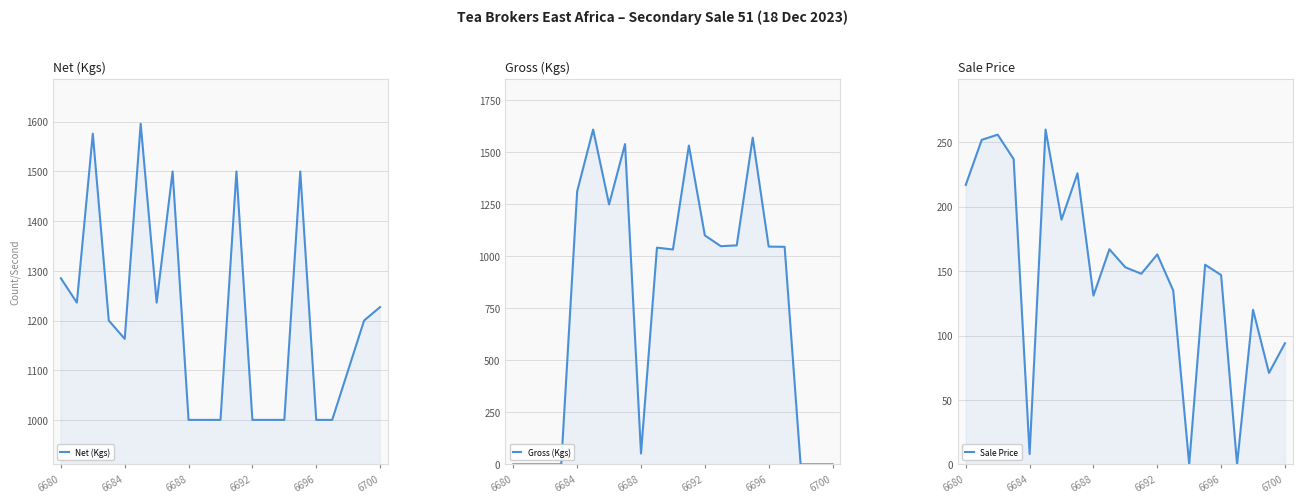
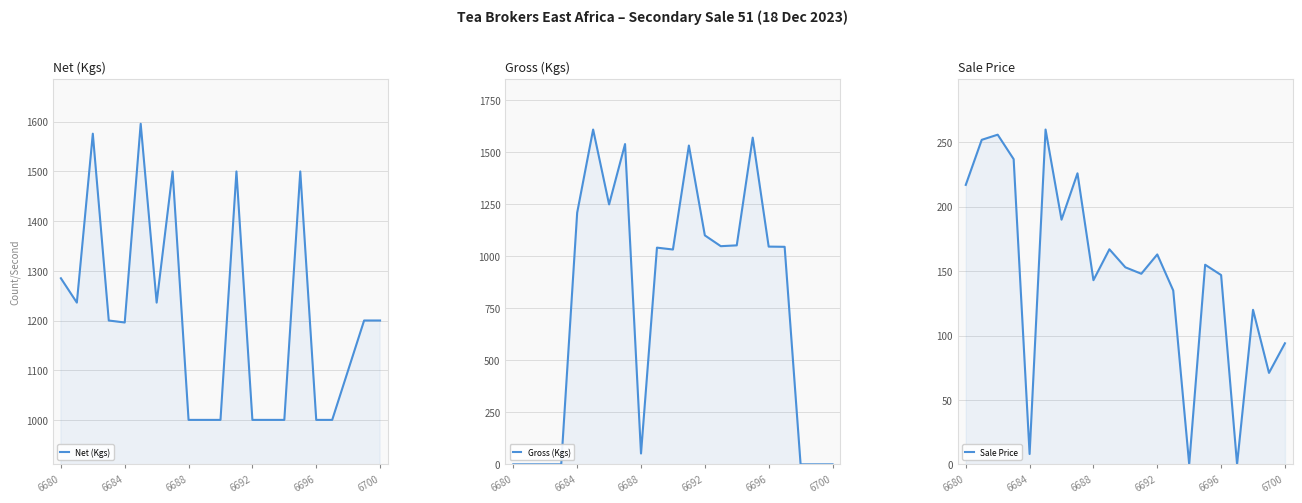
Net (Kgs), 6684: 1160 -> 1200
Net (Kgs), 6700: 1230 -> 1200
Gross (Kgs), 6684: 1310 -> 1210
Sale Price, 6688: 131 -> 143
